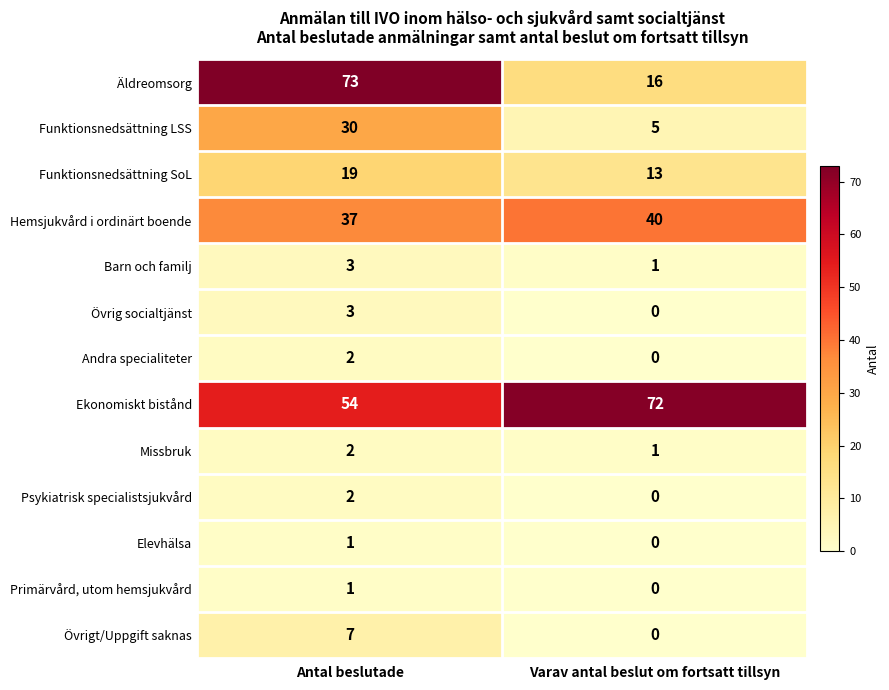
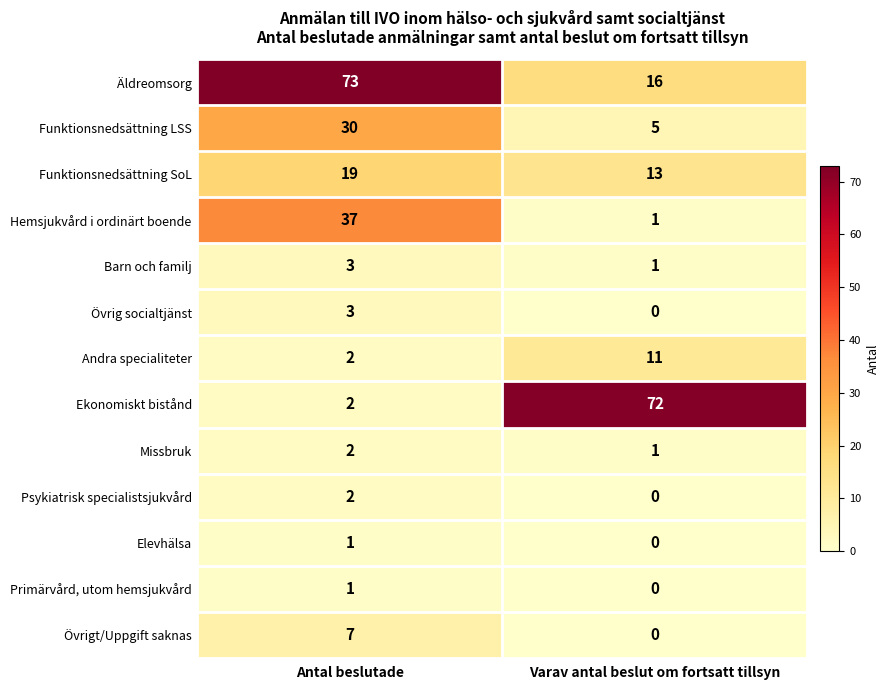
Hemsjukvård i ordinärt boende, Varav antal beslut om fortsatt tillsyn: 40 -> 1
Andra specialiteter, Varav antal beslut om fortsatt tillsyn: 0 -> 11
Ekonomiskt bistånd, Antal beslutade: 54 -> 2
